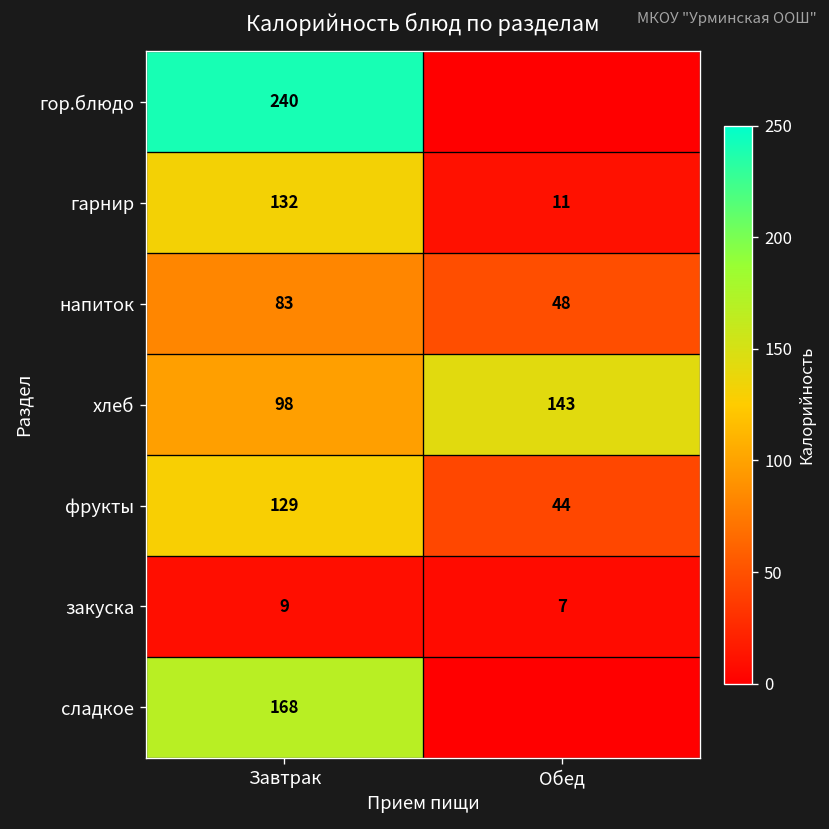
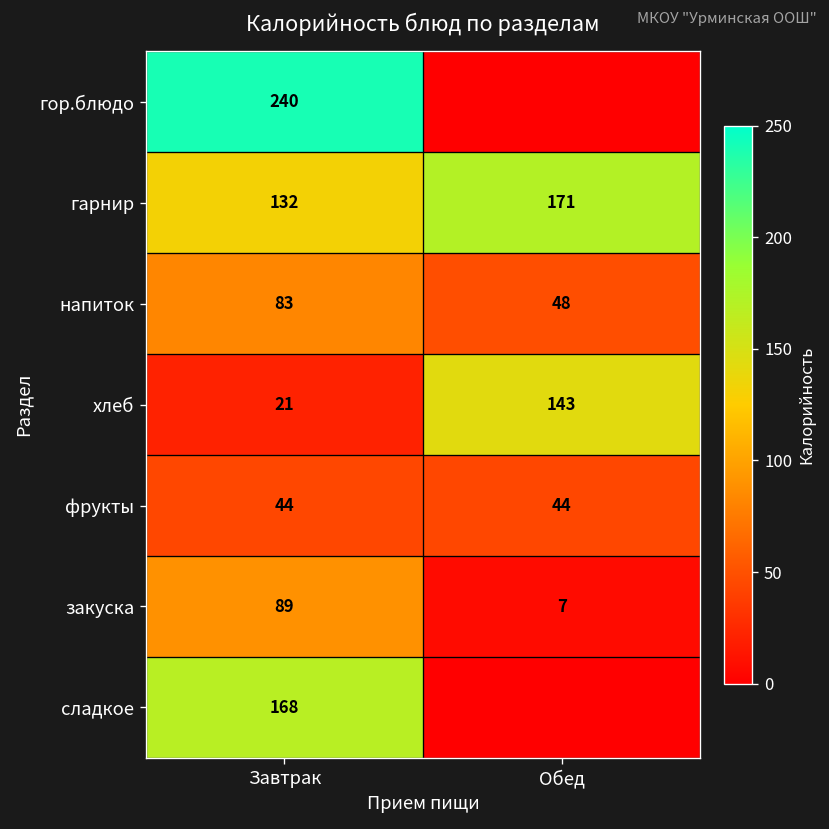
гарнир, Обед: 11 -> 171
хлеб, Завтрак: 98 -> 21
фрукты, Завтрак: 129 -> 44
закуска, Завтрак: 9 -> 89
